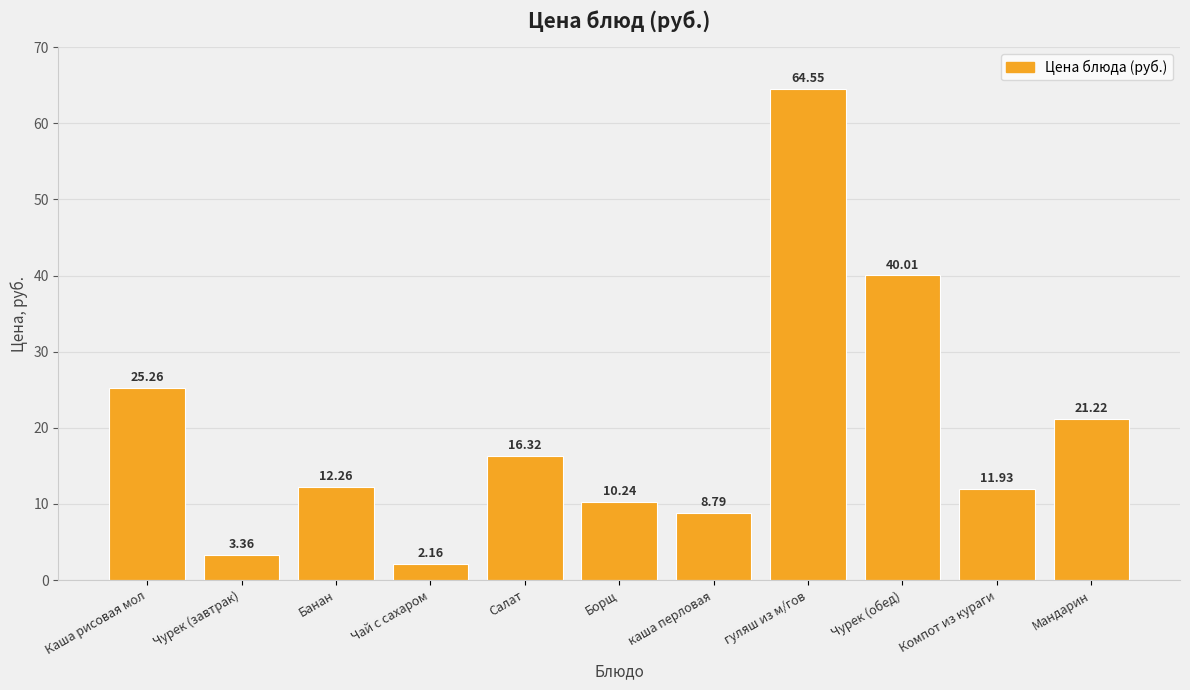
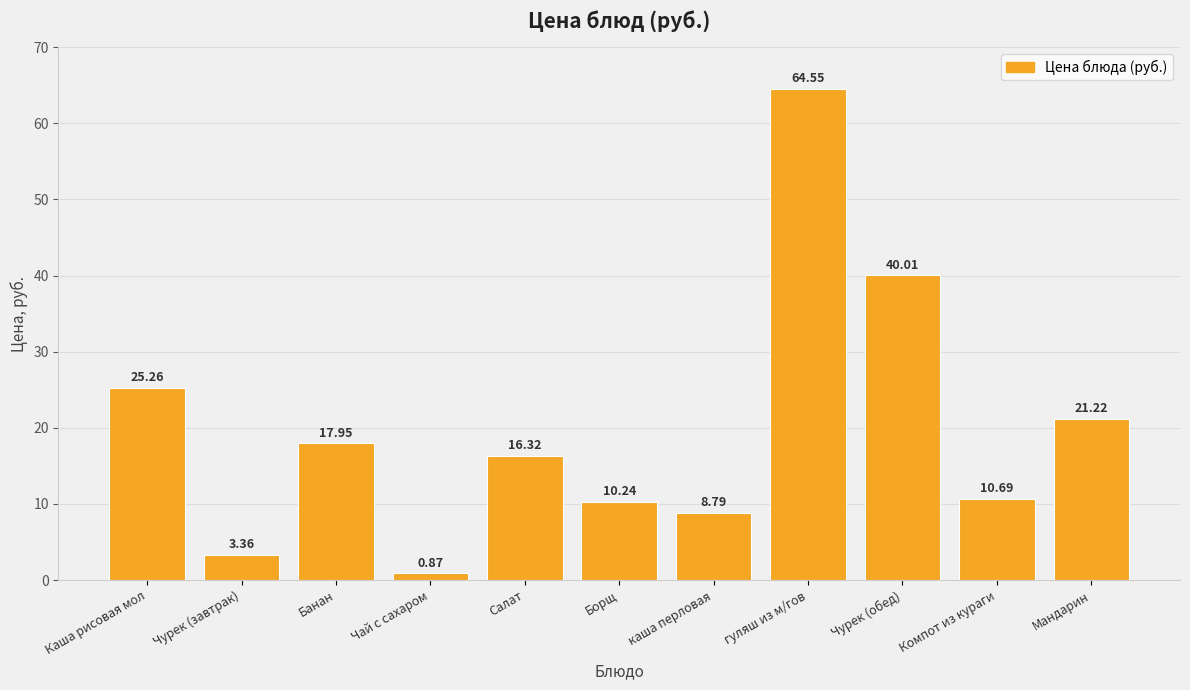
Банан: 12.26 -> 17.95
Чай с сахаром: 2.16 -> 0.87
Компот из кураги: 11.93 -> 10.69
